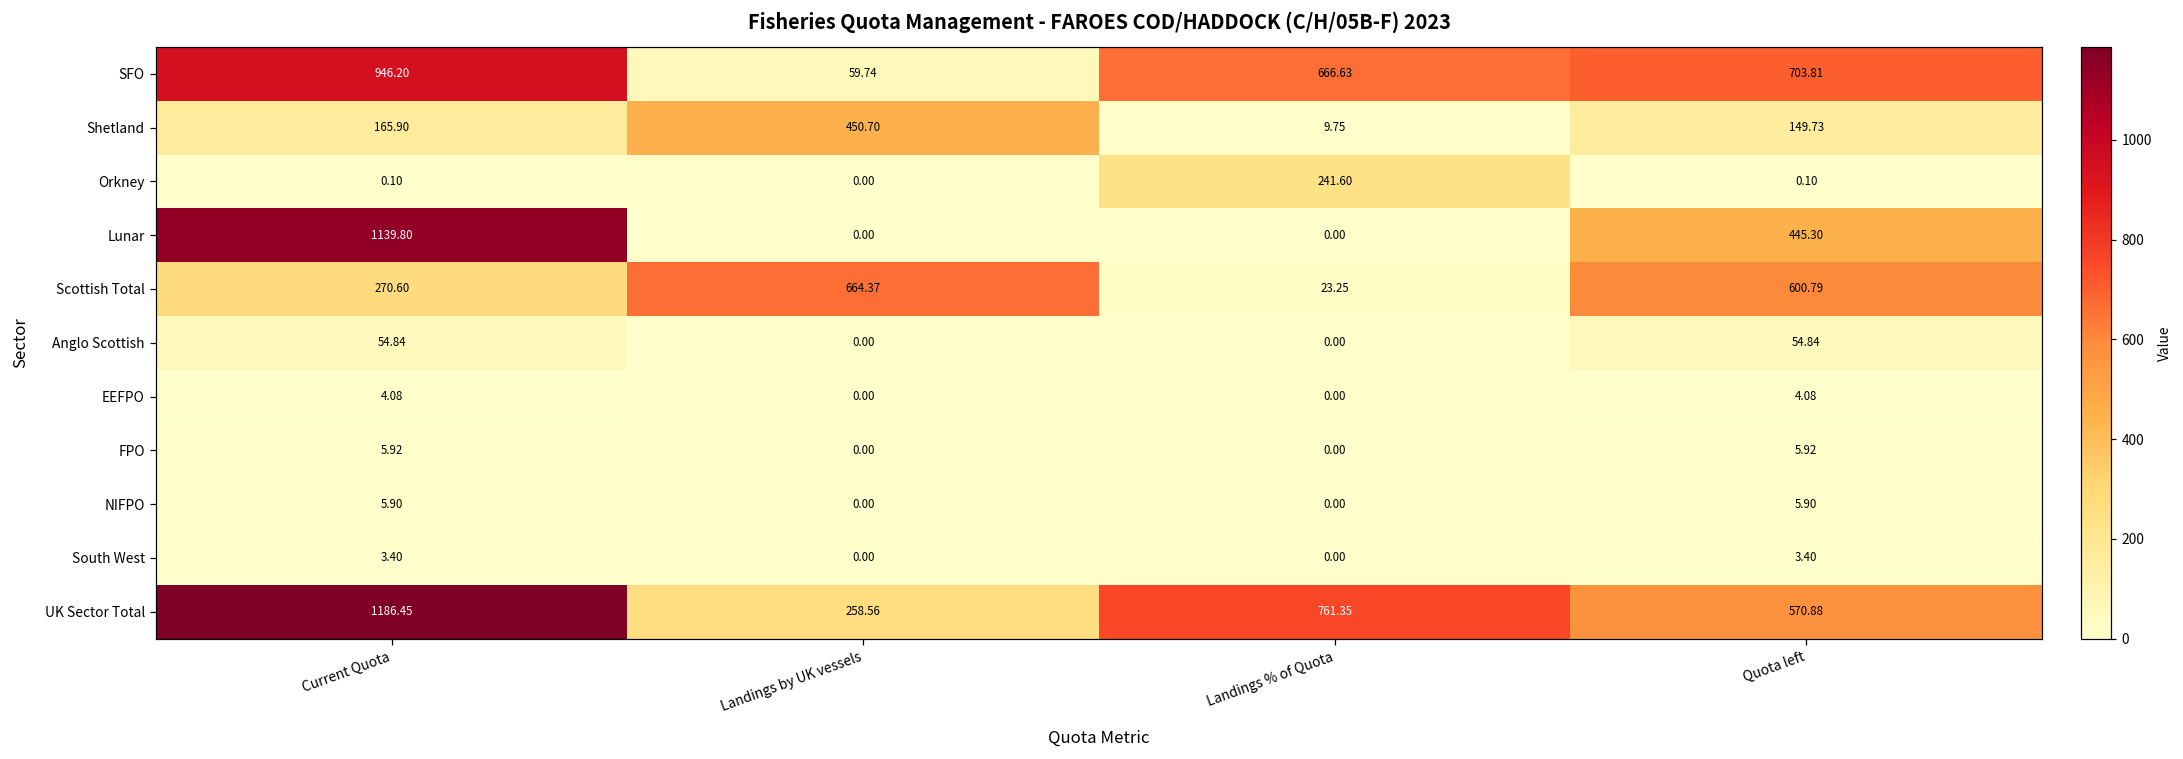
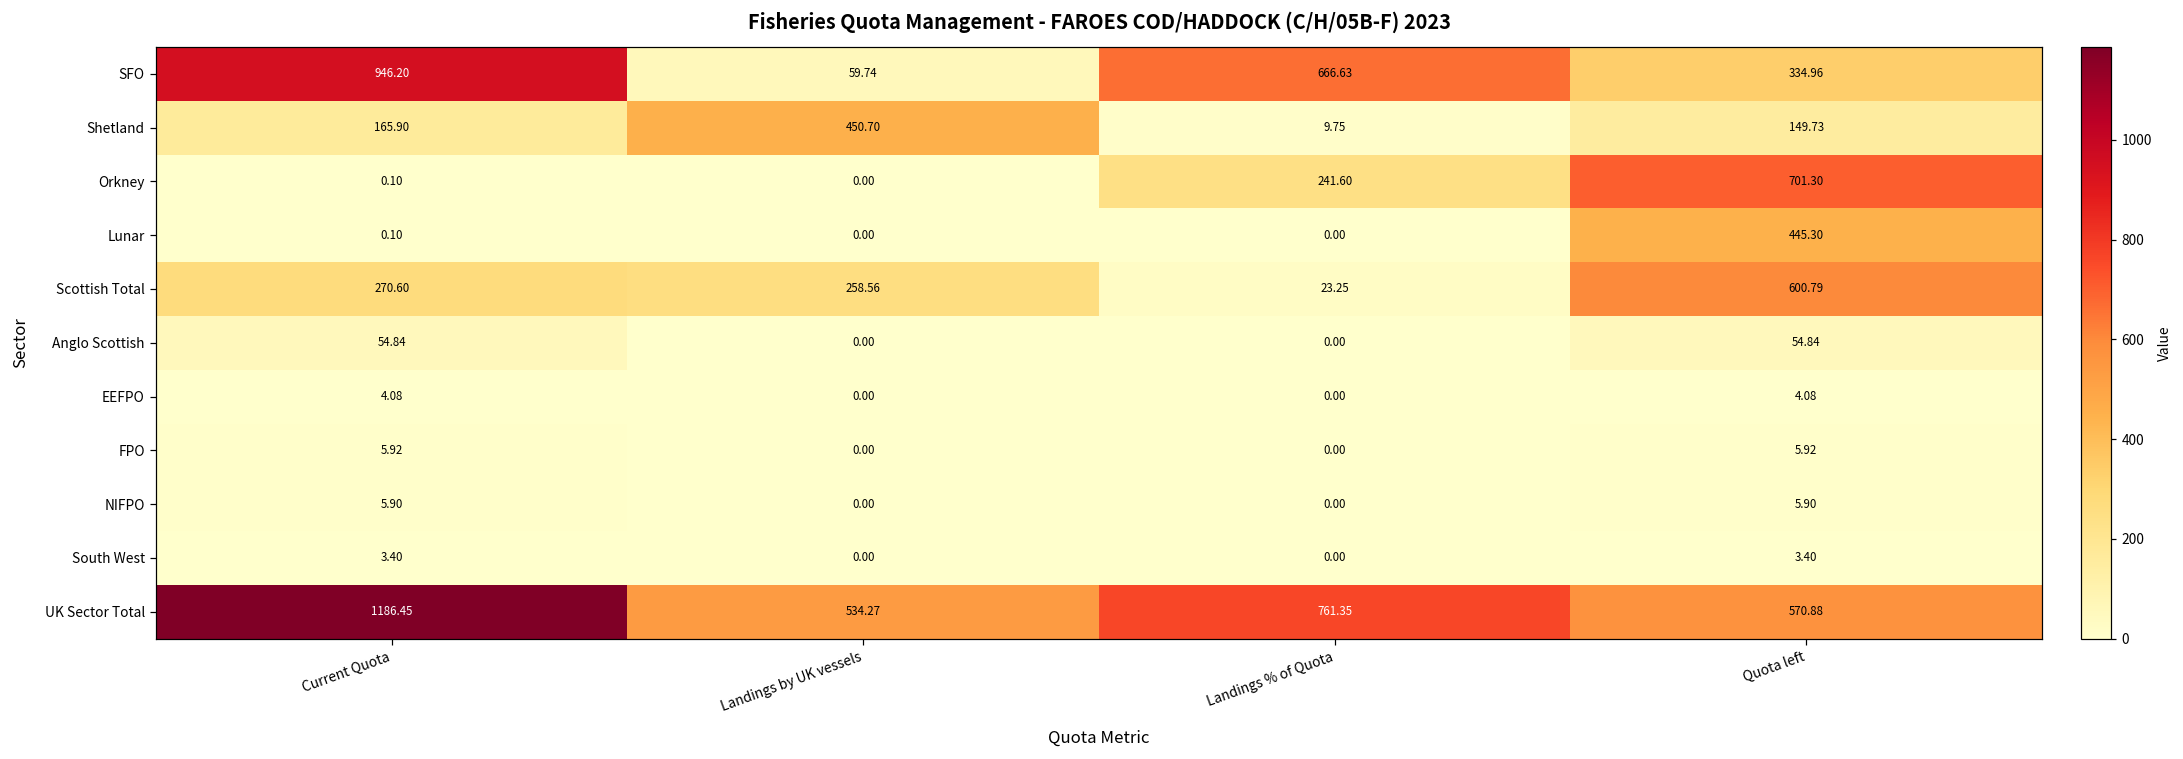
SFO, Quota left: 703.81 -> 334.96
Orkney, Quota left: 0.10 -> 701.30
Lunar, Current Quota: 1139.80 -> 0.10
Scottish Total, Landings by UK vessels: 664.37 -> 258.56
UK Sector Total, Landings by UK vessels: 258.56 -> 534.27
